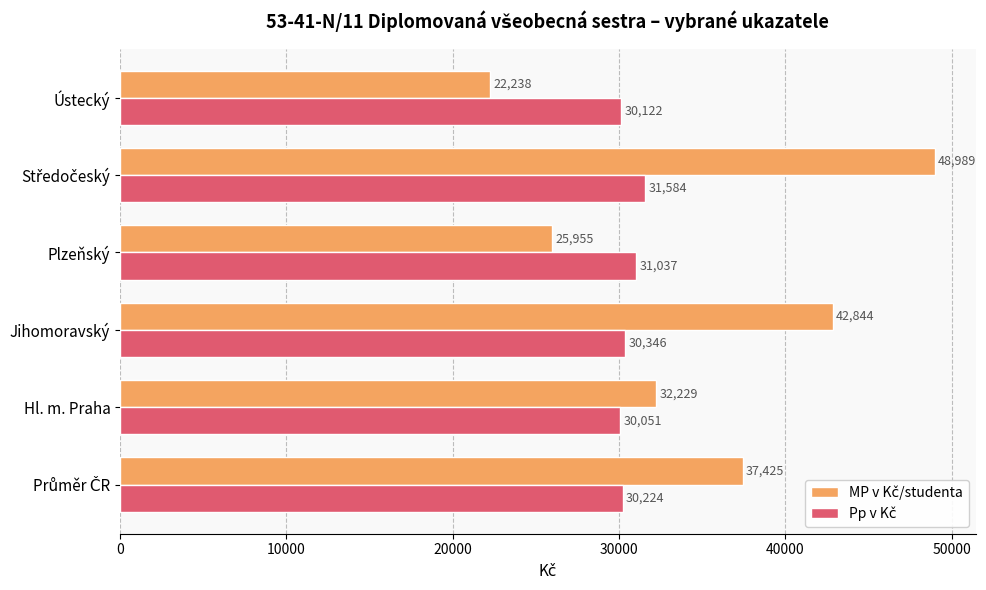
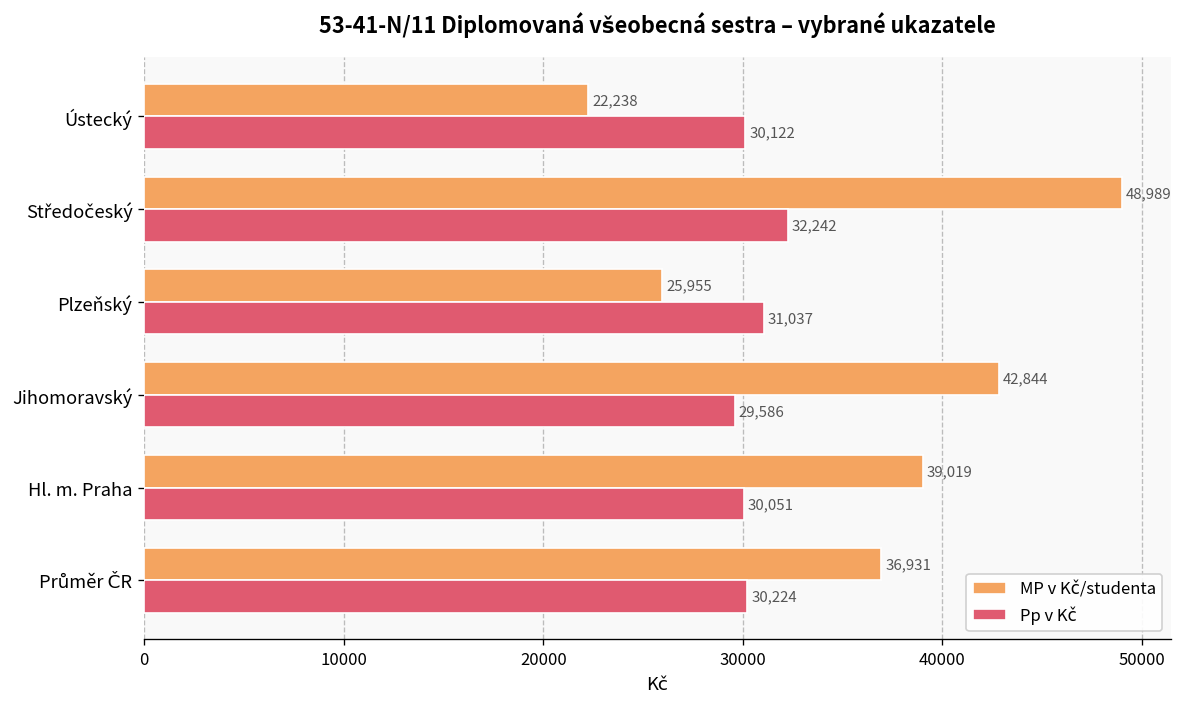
Pp v Kč, Středočeský: 31,584 -> 32,242
Pp v Kč, Jihomoravský: 30,346 -> 29,586
MP v Kč/studenta, Hl. m. Praha: 32,229 -> 39,019
MP v Kč/studenta, Průměr ČR: 37,425 -> 36,931
